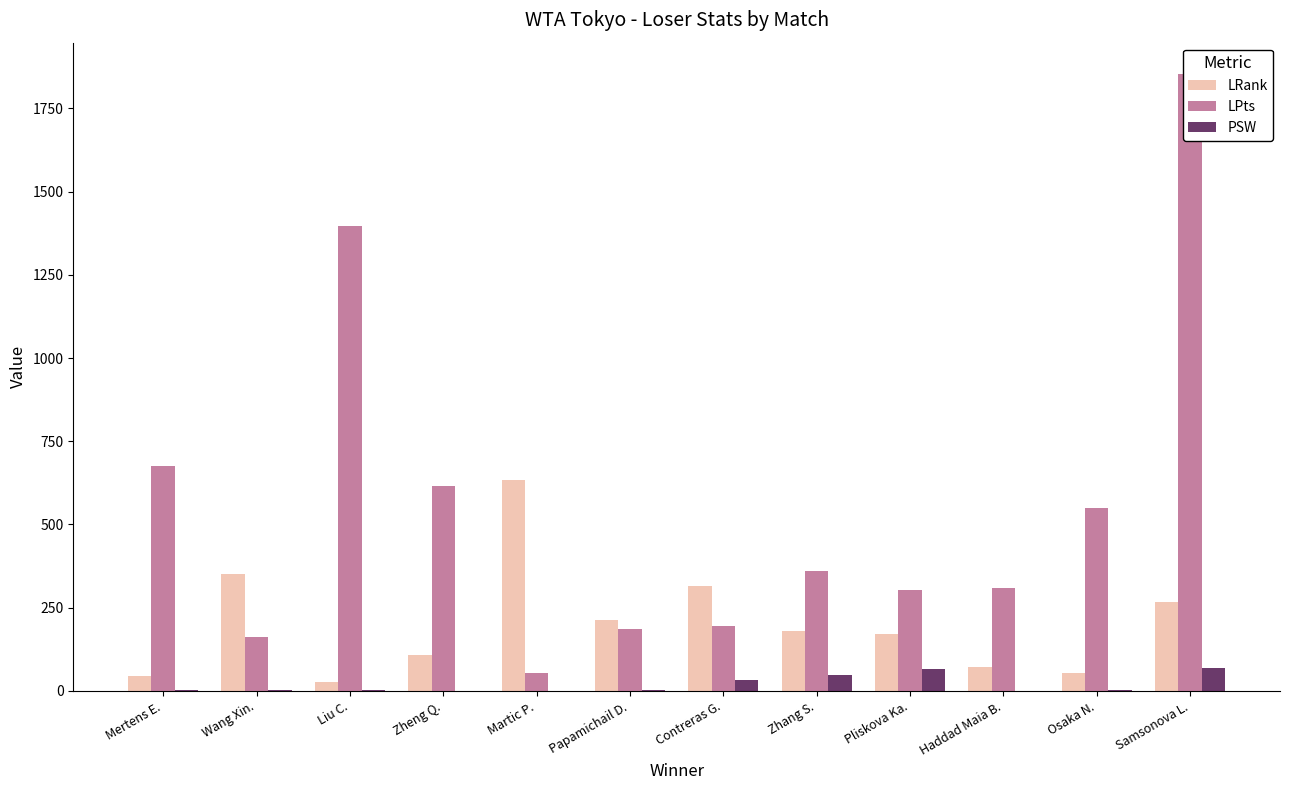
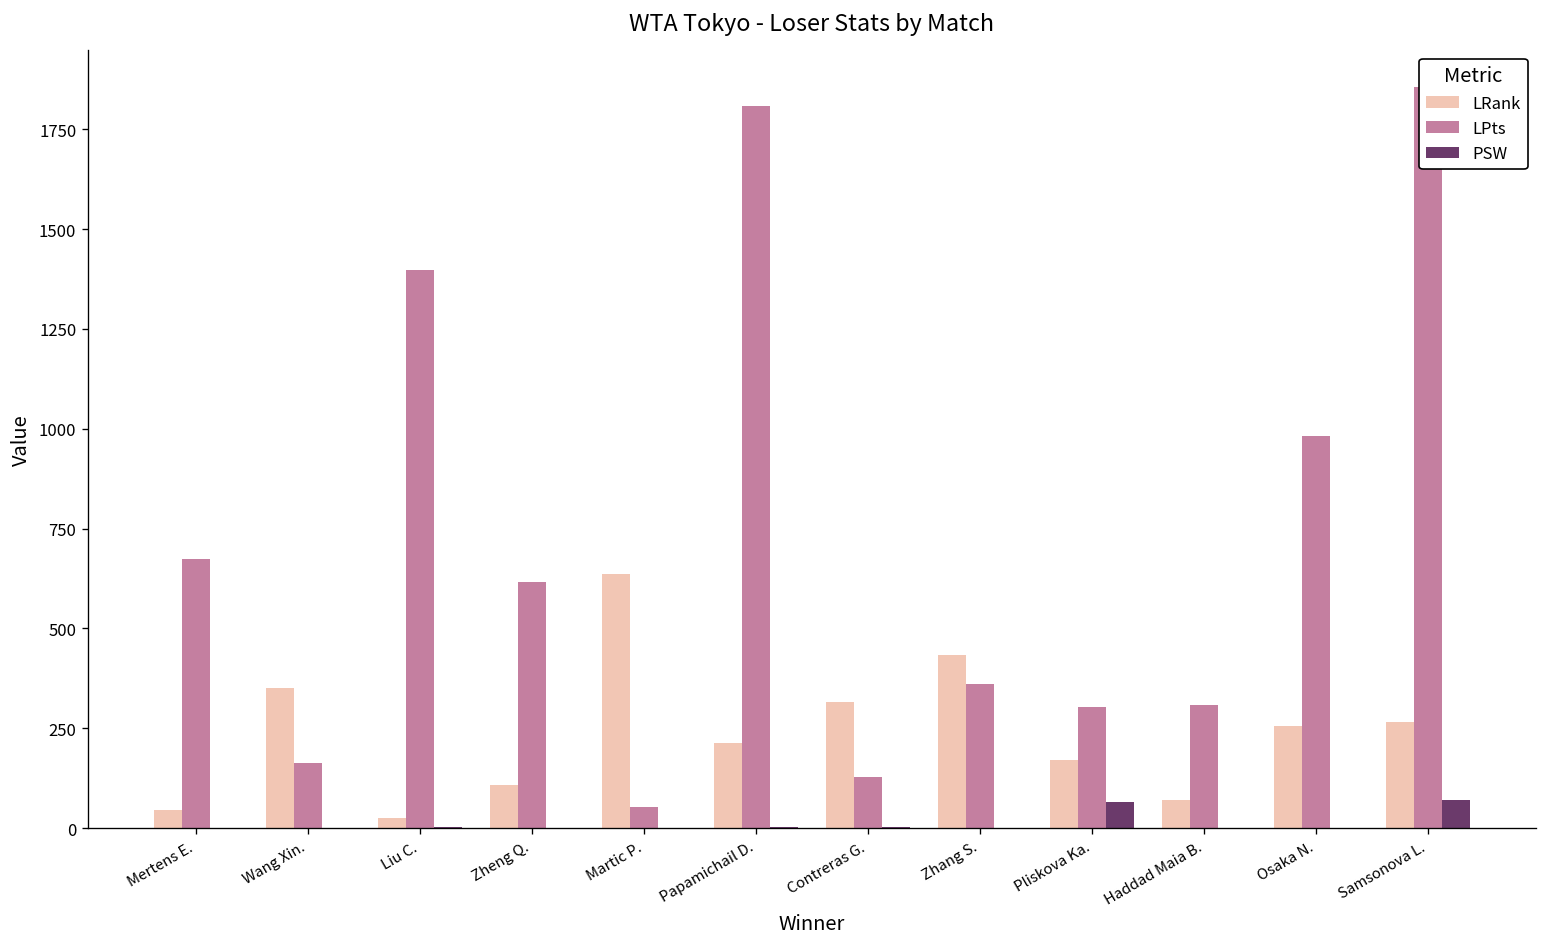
LPts, Papamichail D.: 190 -> 1810
LPts, Contreras G.: 200 -> 130
PSW, Contreras G.: 30 -> 0
LRank, Zhang S.: 180 -> 430
PSW, Zhang S.: 50 -> 0
LRank, Osaka N.: 60 -> 260
LPts, Osaka N.: 550 -> 980
